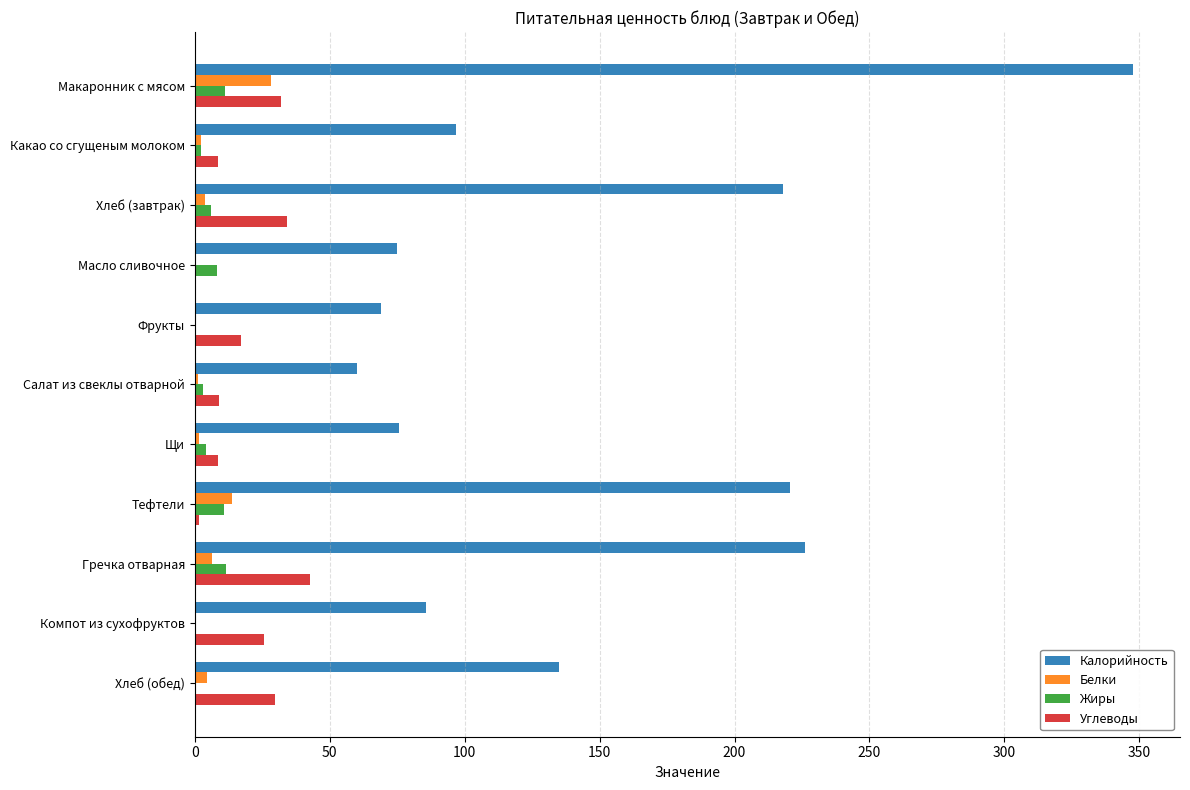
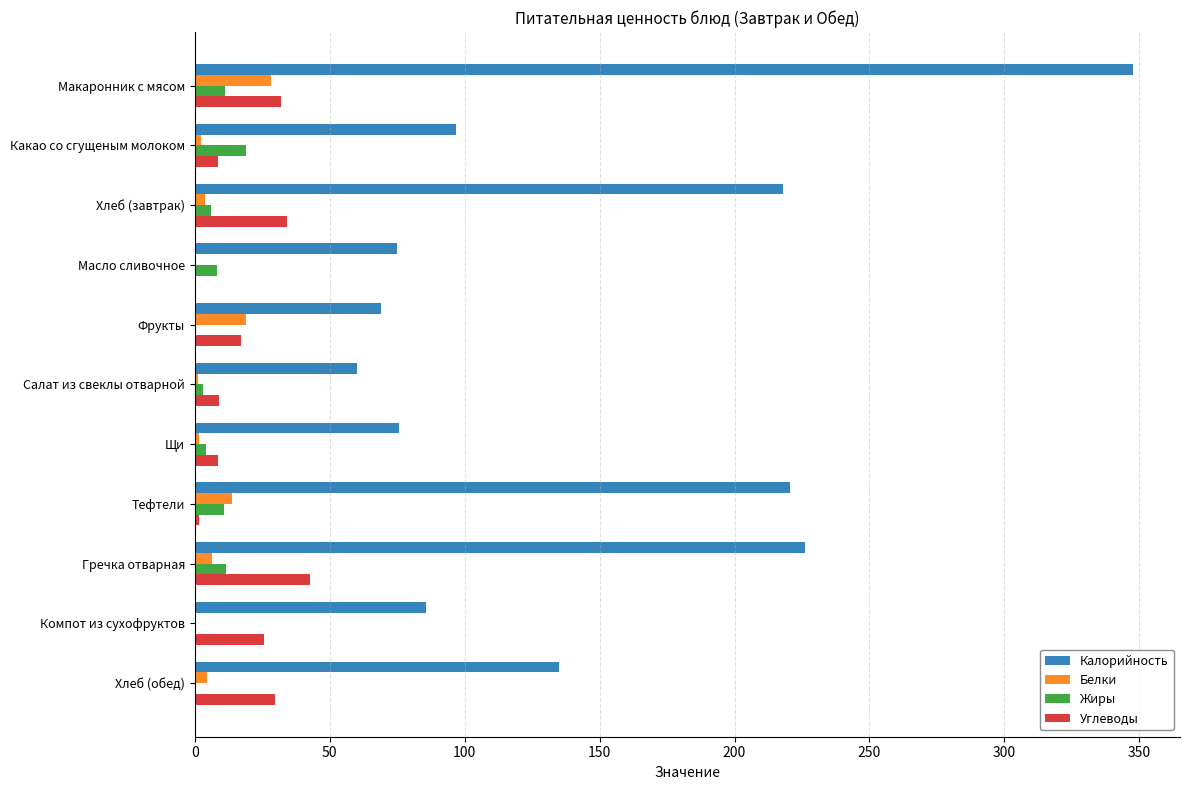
Жиры, Какао со сгущеным молоком: 2 -> 19
Белки, Фрукты: 1 -> 19
